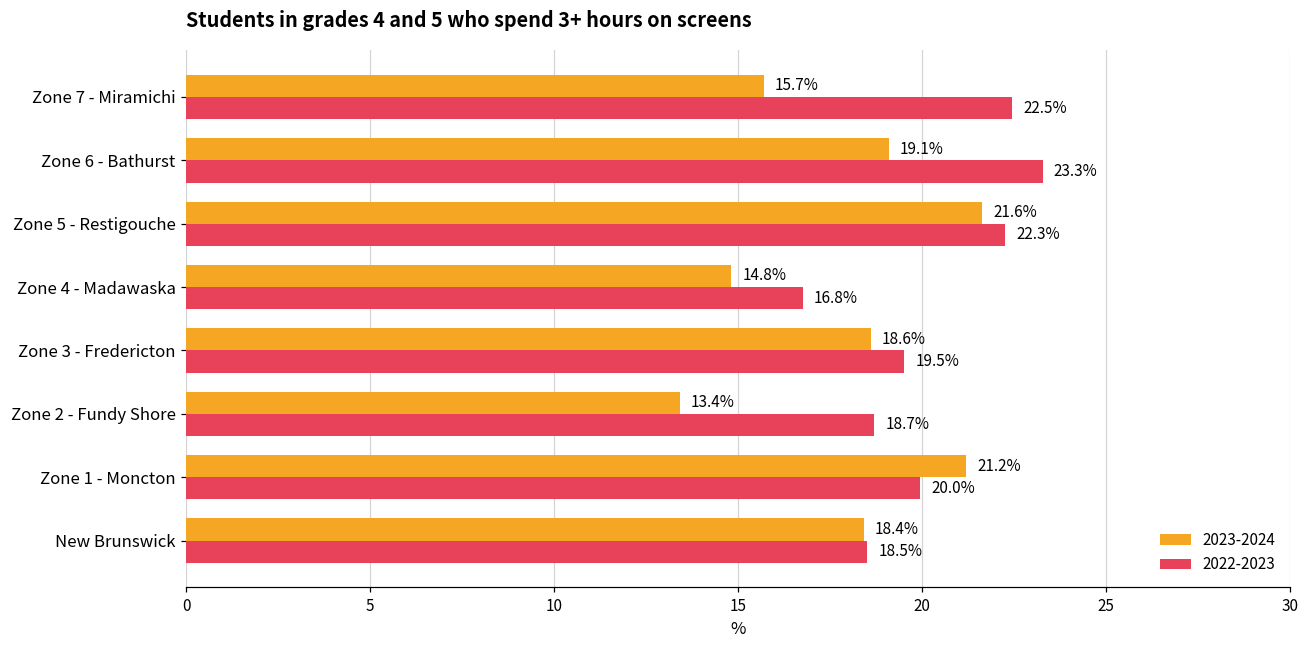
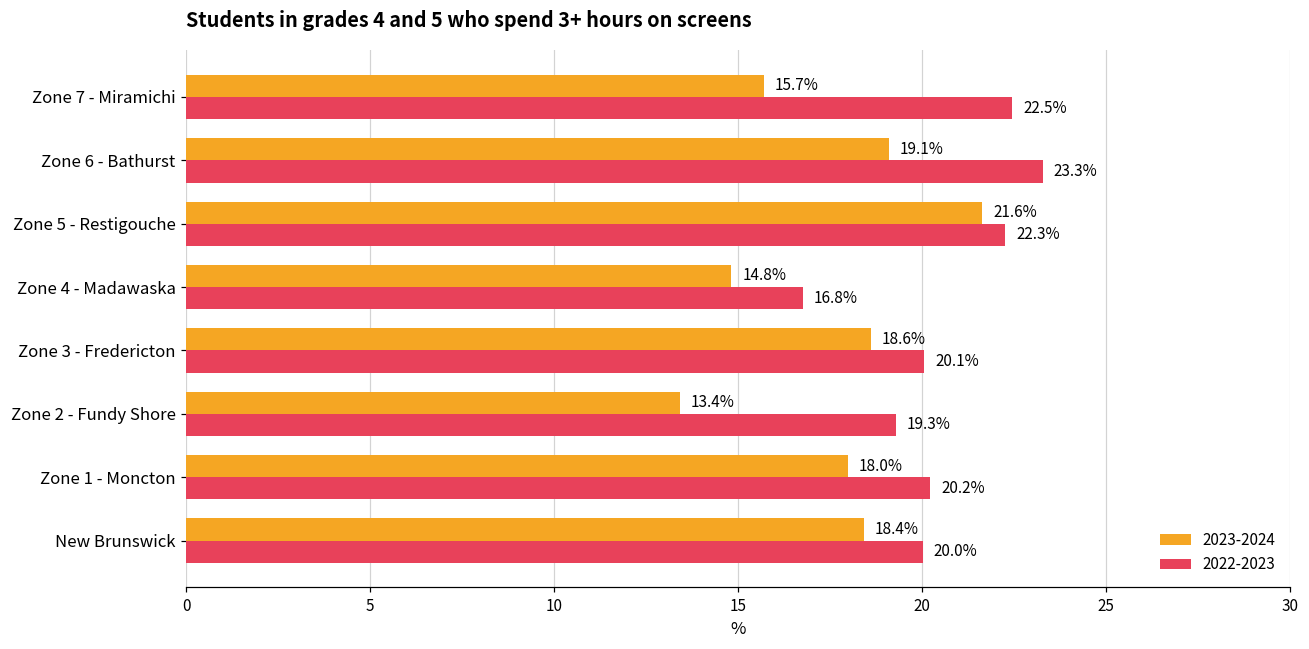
2022-2023, Zone 3 - Fredericton: 19.5% -> 20.1%
2022-2023, Zone 2 - Fundy Shore: 18.7% -> 19.3%
2023-2024, Zone 1 - Moncton: 21.2% -> 18.0%
2022-2023, Zone 1 - Moncton: 20.0% -> 20.2%
2022-2023, New Brunswick: 18.5% -> 20.0%
